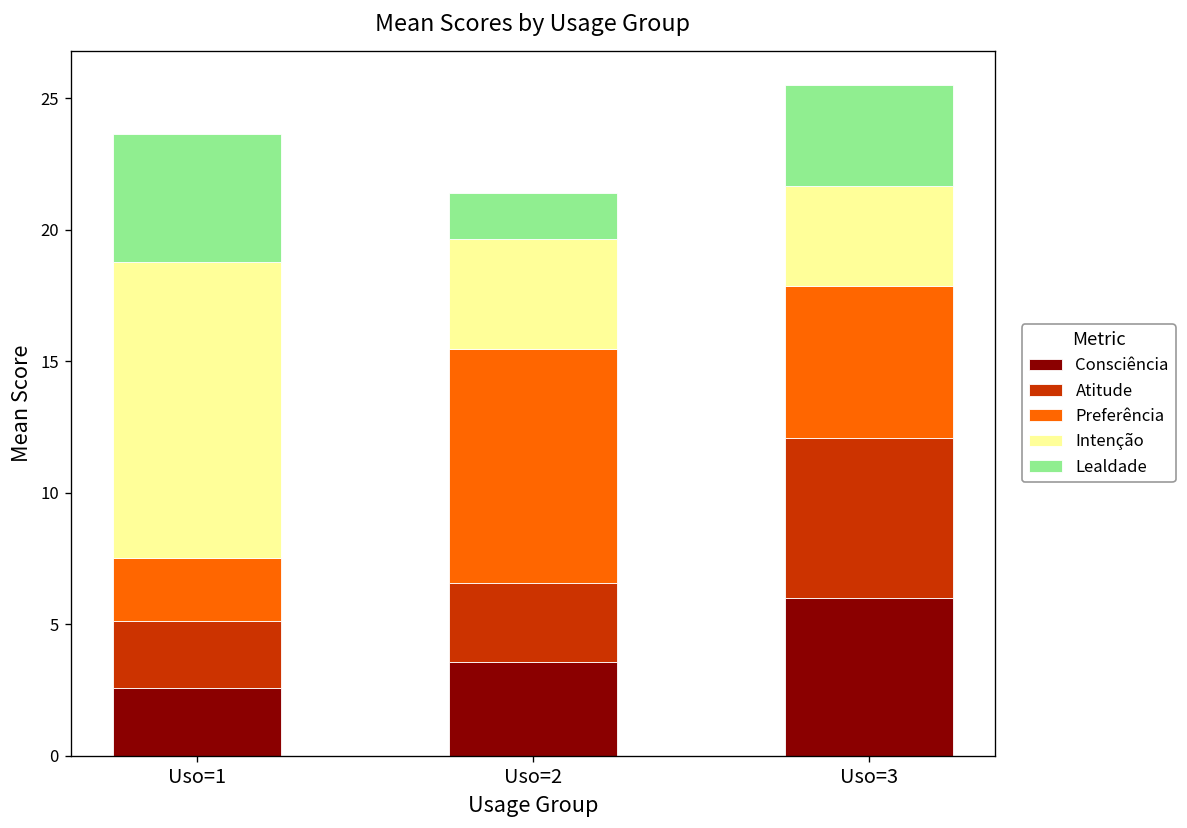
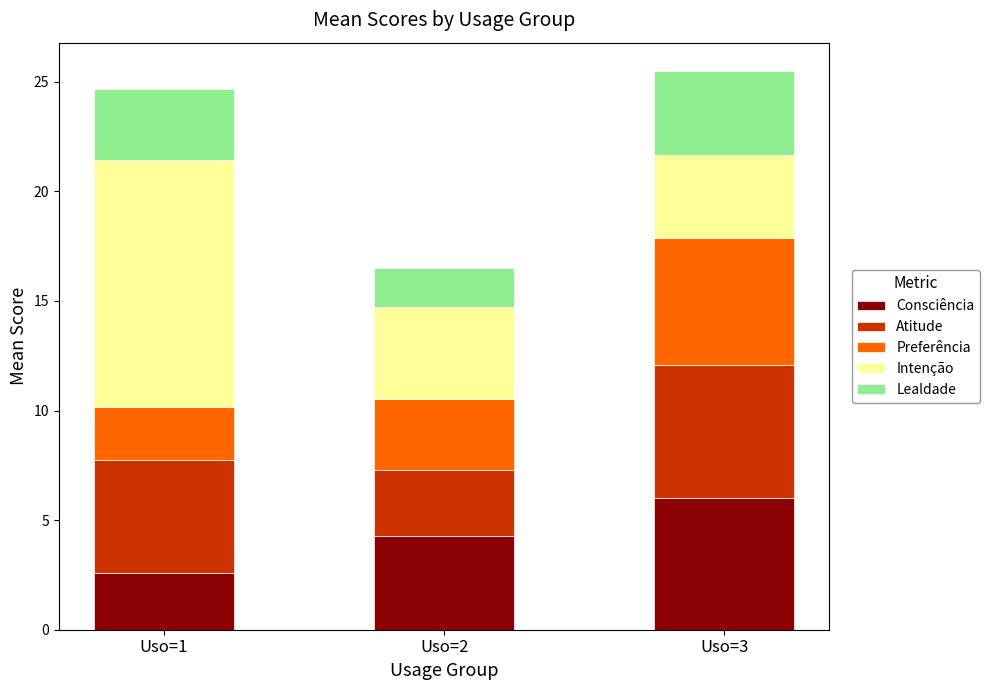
Atitude, Uso=1: 2.5 -> 5.2
Lealdade, Uso=1: 4.8 -> 3.3
Consciência, Uso=2: 3.6 -> 4.3
Preferência, Uso=2: 8.9 -> 3.3
